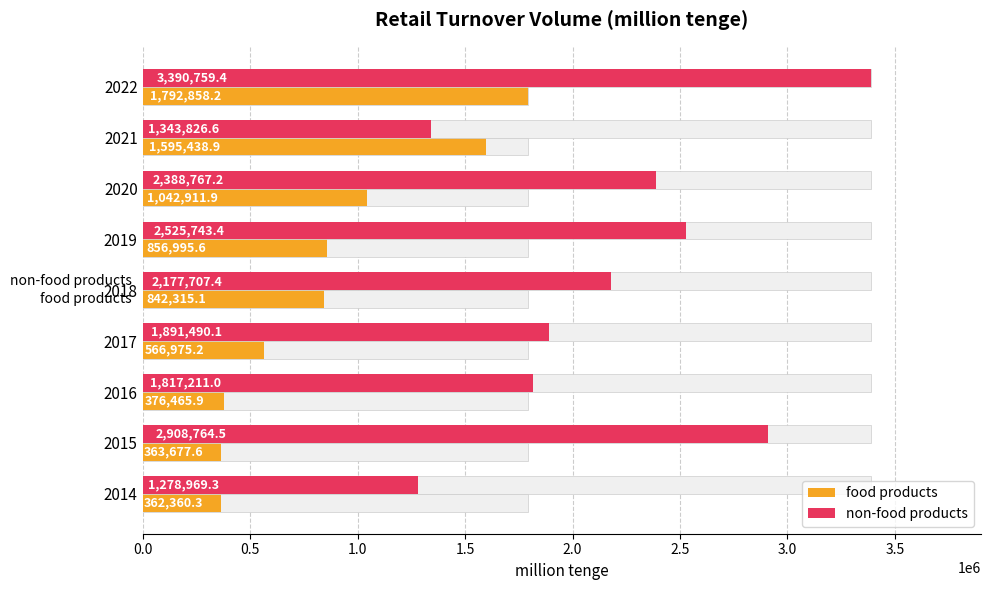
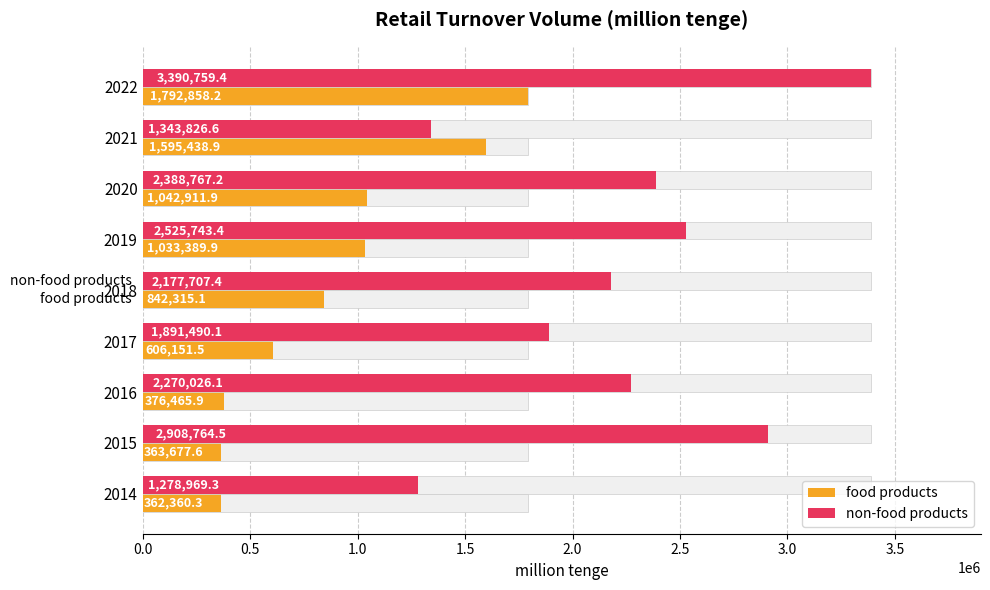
food products, 2019: 856,995.6 -> 1,033,389.9
food products, 2017: 566,975.2 -> 606,151.5
non-food products, 2016: 1,817,211.0 -> 2,270,026.1
